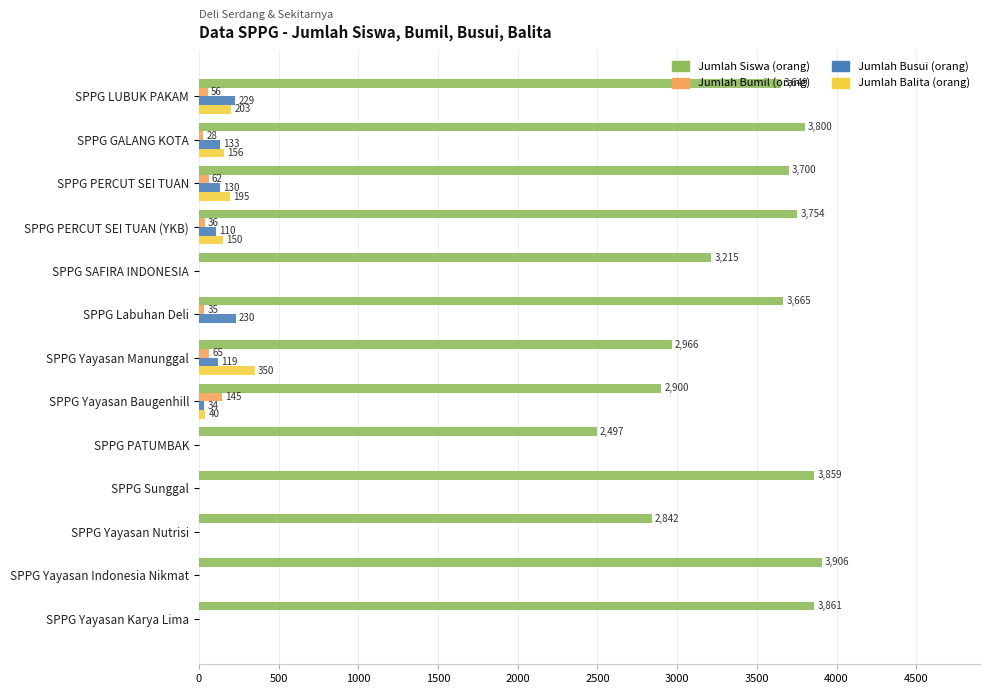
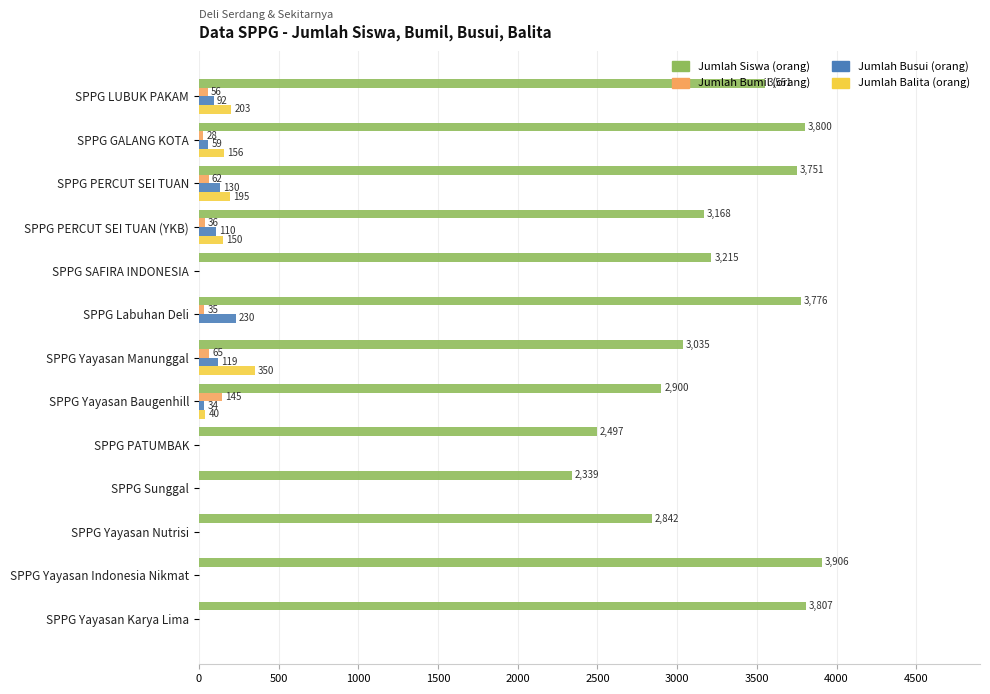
Jumlah Siswa (orang), SPPG LUBUK PAKAM: 3,649 -> 3,551
Jumlah Busui (orang), SPPG LUBUK PAKAM: 229 -> 92
Jumlah Busui (orang), SPPG GALANG KOTA: 133 -> 59
Jumlah Siswa (orang), SPPG PERCUT SEI TUAN: 3,700 -> 3,751
Jumlah Siswa (orang), SPPG PERCUT SEI TUAN (YKB): 3,754 -> 3,168
Jumlah Siswa (orang), SPPG Labuhan Deli: 3,665 -> 3,776
Jumlah Siswa (orang), SPPG Yayasan Manunggal: 2,966 -> 3,035
Jumlah Siswa (orang), SPPG Sunggal: 3,859 -> 2,339
Jumlah Siswa (orang), SPPG Yayasan Karya Lima: 3,861 -> 3,807
